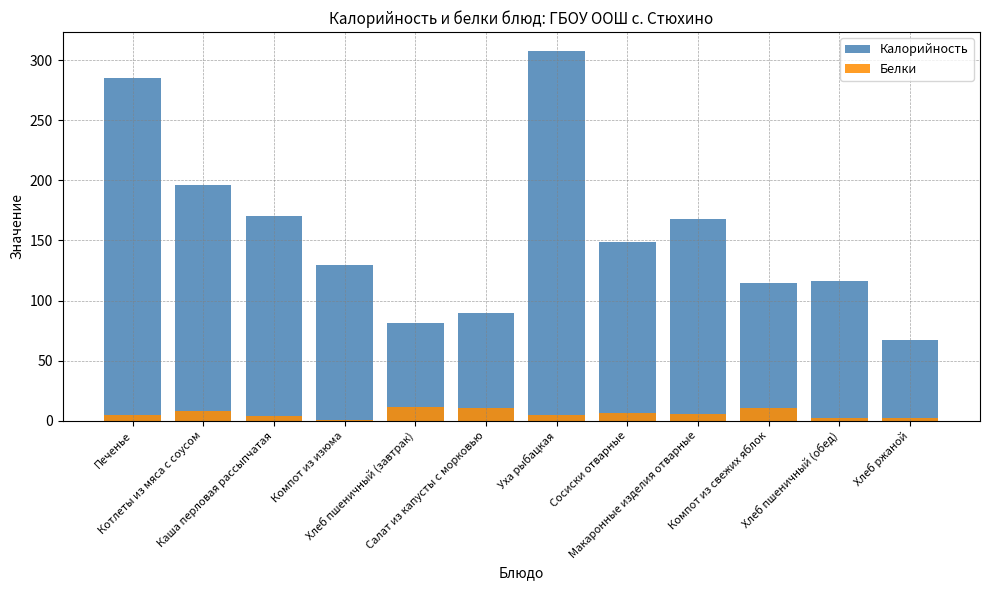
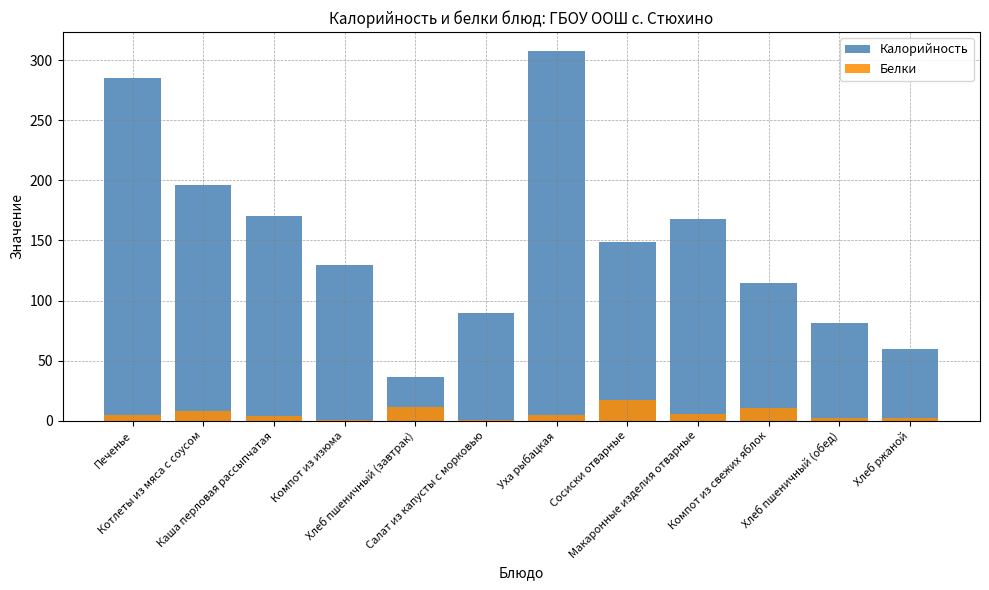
Калорийность, Хлеб пшеничный (завтрак): 81 -> 36
Белки, Салат из капусты с морковью: 11 -> 1
Белки, Сосиски отварные: 6 -> 17
Калорийность, Хлеб пшеничный (обед): 116 -> 81
Калорийность, Хлеб ржаной: 67 -> 60
